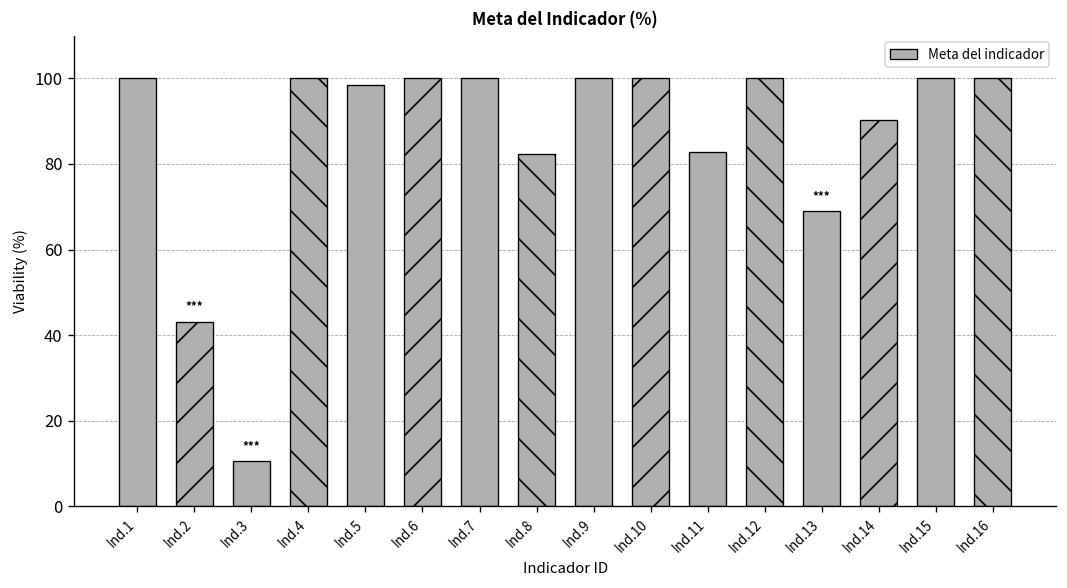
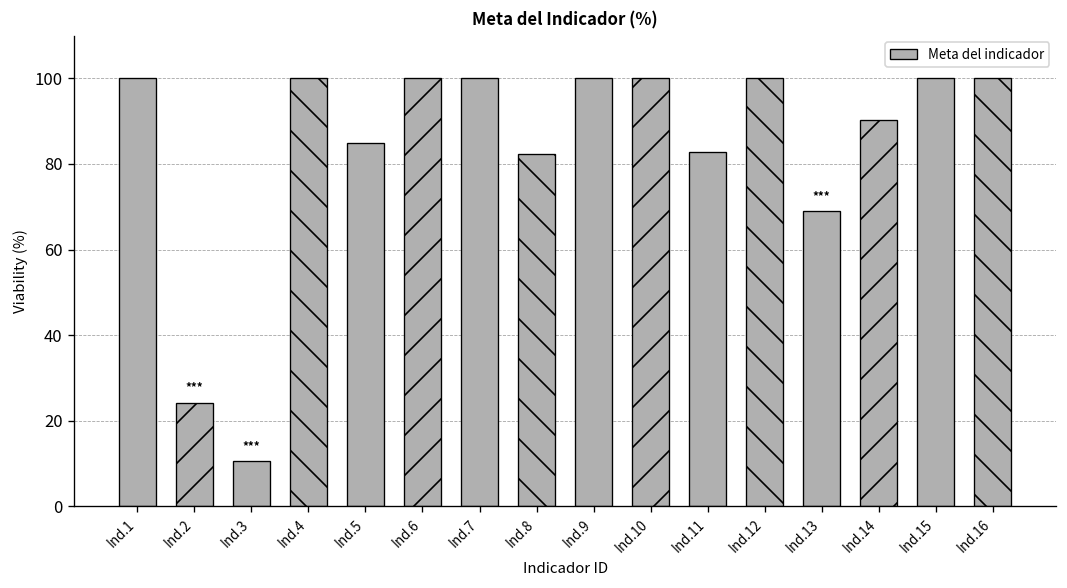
Ind.2: 43 -> 24
Ind.5: 98 -> 85
